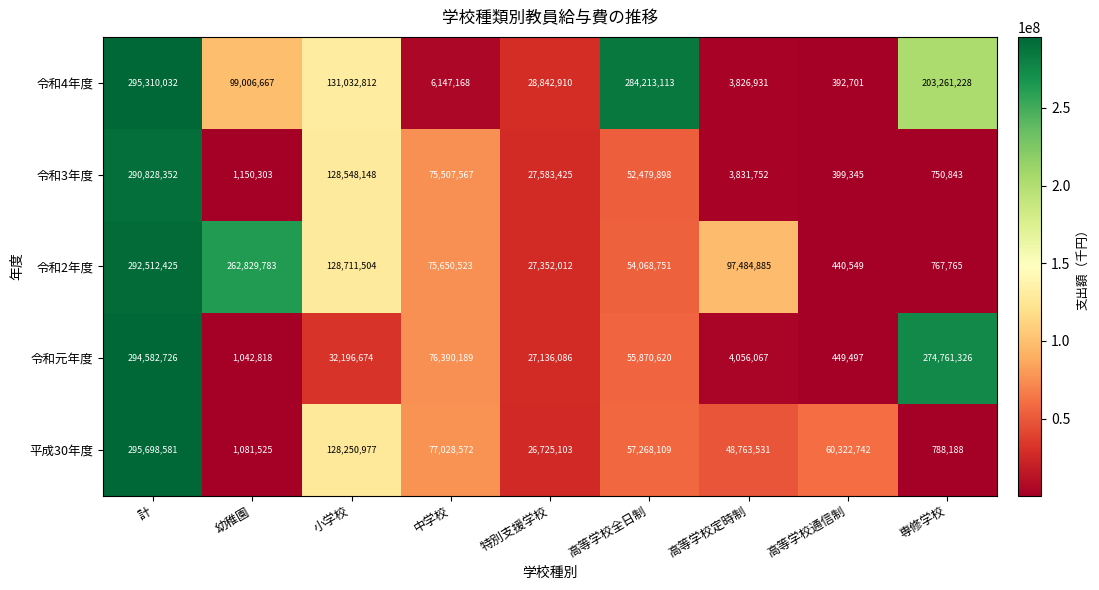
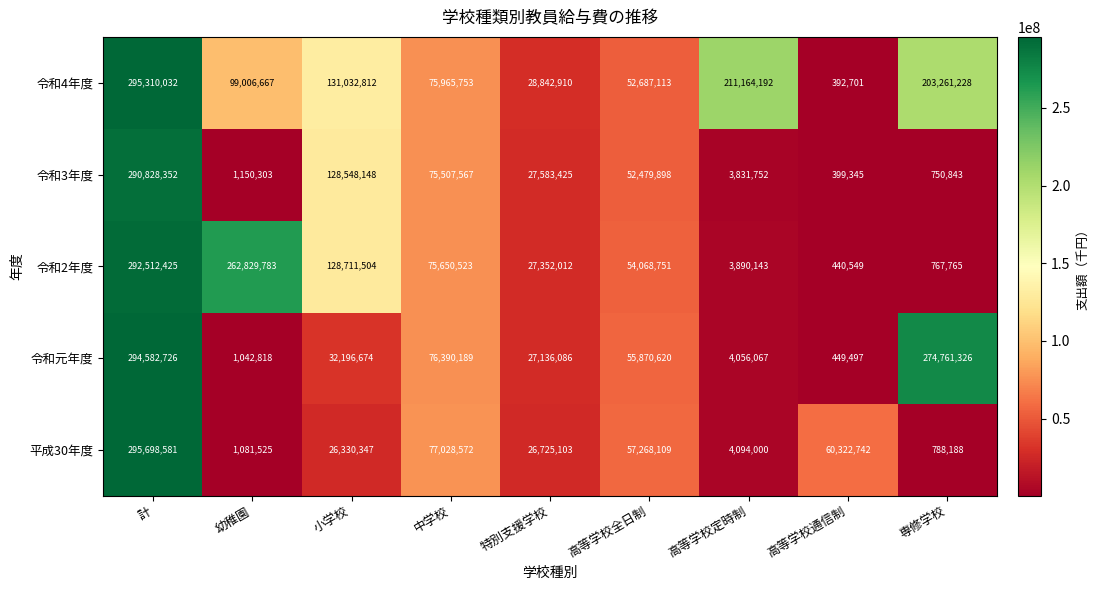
令和4年度, 中学校: 6,147,168 -> 75,965,753
令和4年度, 高等学校全日制: 284,213,113 -> 52,687,113
令和4年度, 高等学校定時制: 3,826,931 -> 211,164,192
令和2年度, 高等学校定時制: 97,484,885 -> 3,890,143
平成30年度, 小学校: 128,250,977 -> 26,330,347
平成30年度, 高等学校定時制: 48,763,531 -> 4,094,000
